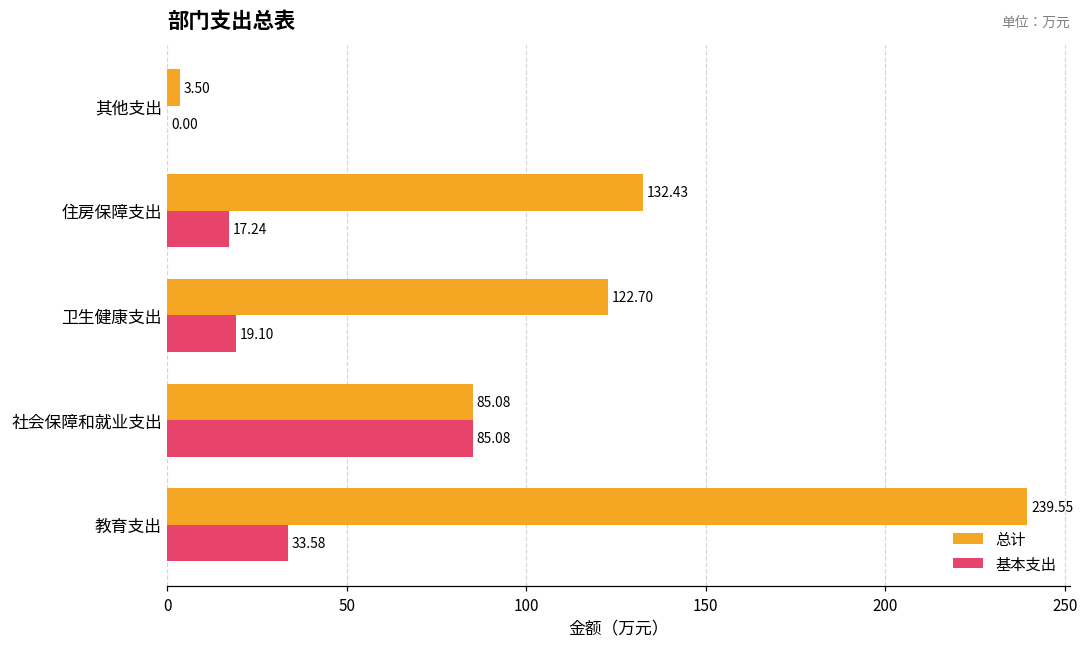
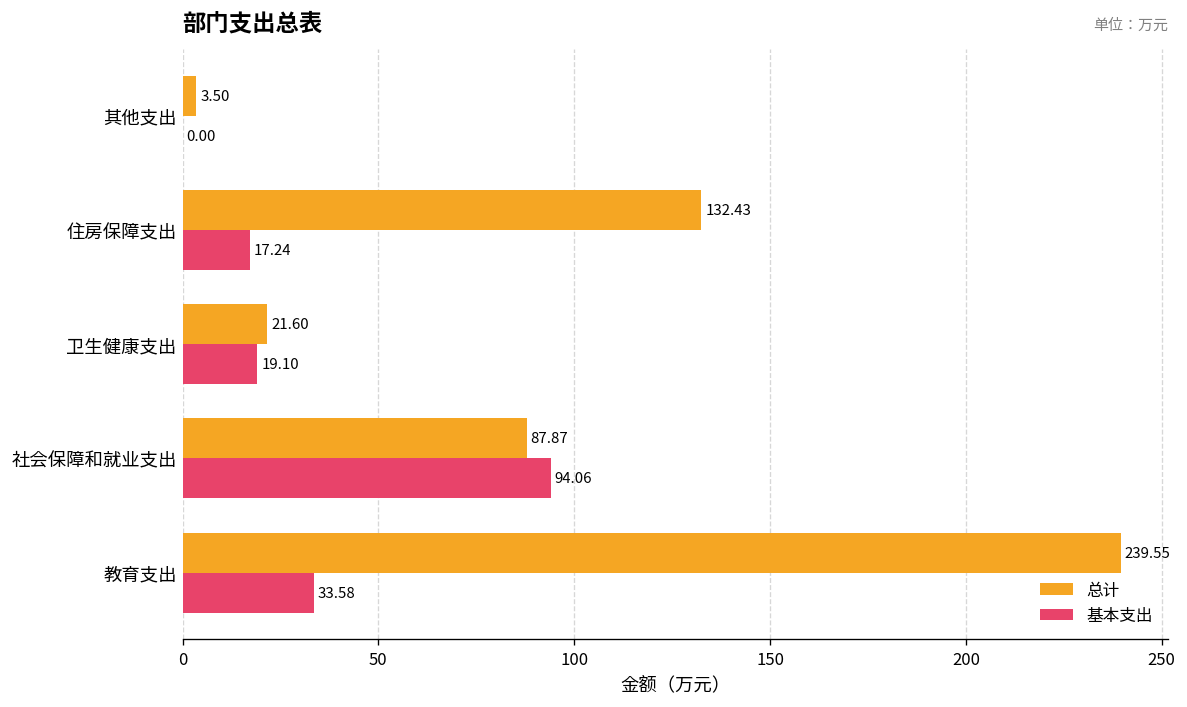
总计, 卫生健康支出: 122.70 -> 21.60
总计, 社会保障和就业支出: 85.08 -> 87.87
基本支出, 社会保障和就业支出: 85.08 -> 94.06
